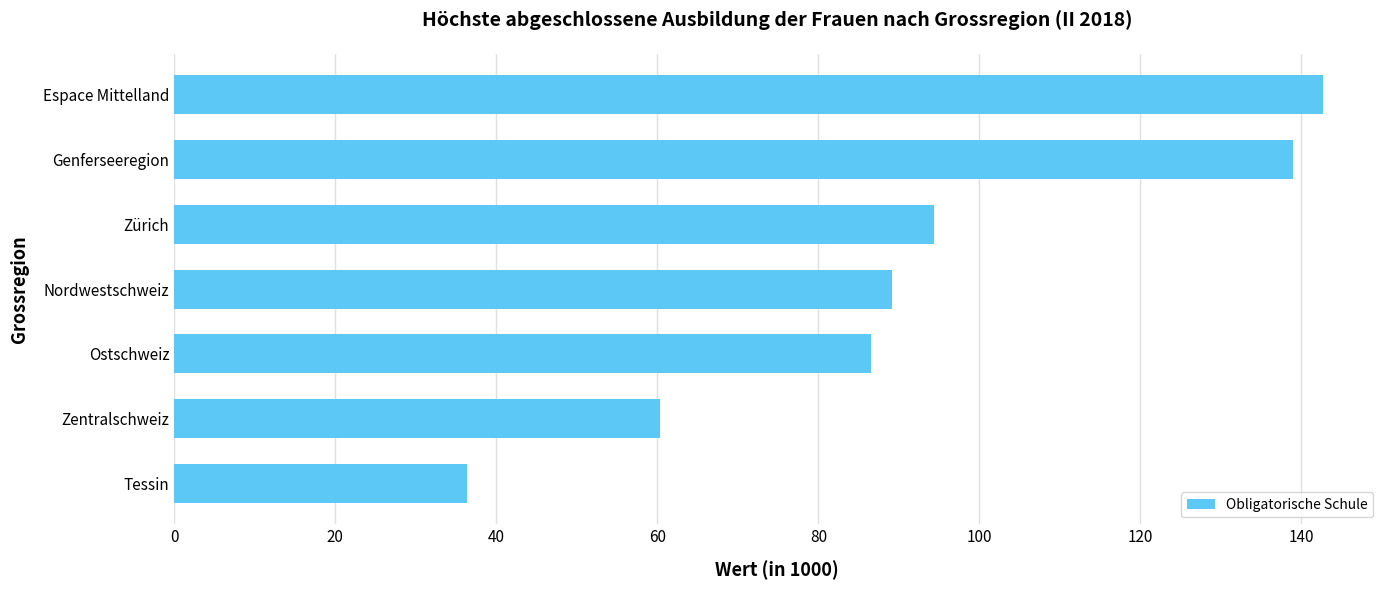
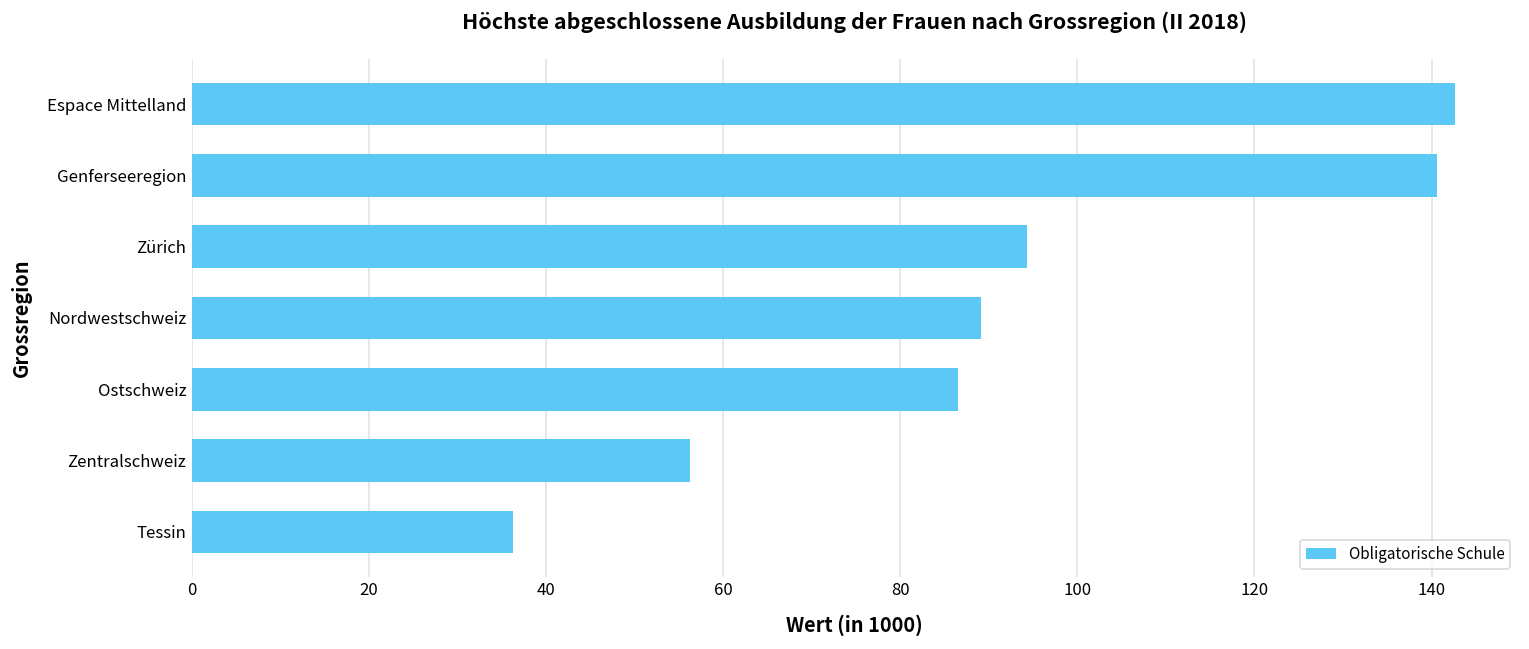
Genferseeregion: 139 -> 141
Zentralschweiz: 60 -> 56
